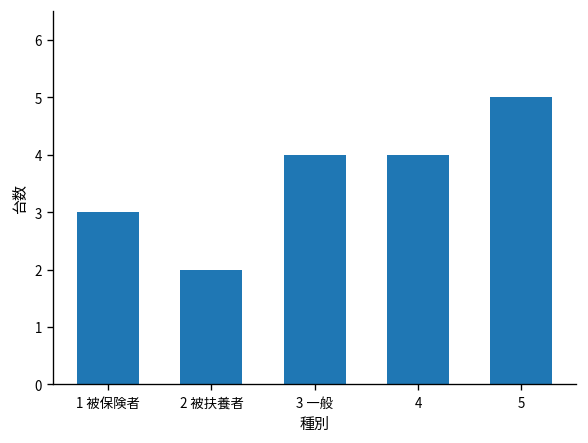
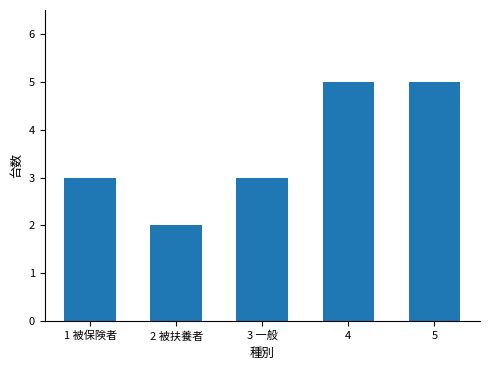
3 一般: 4 -> 3
4: 4 -> 5
